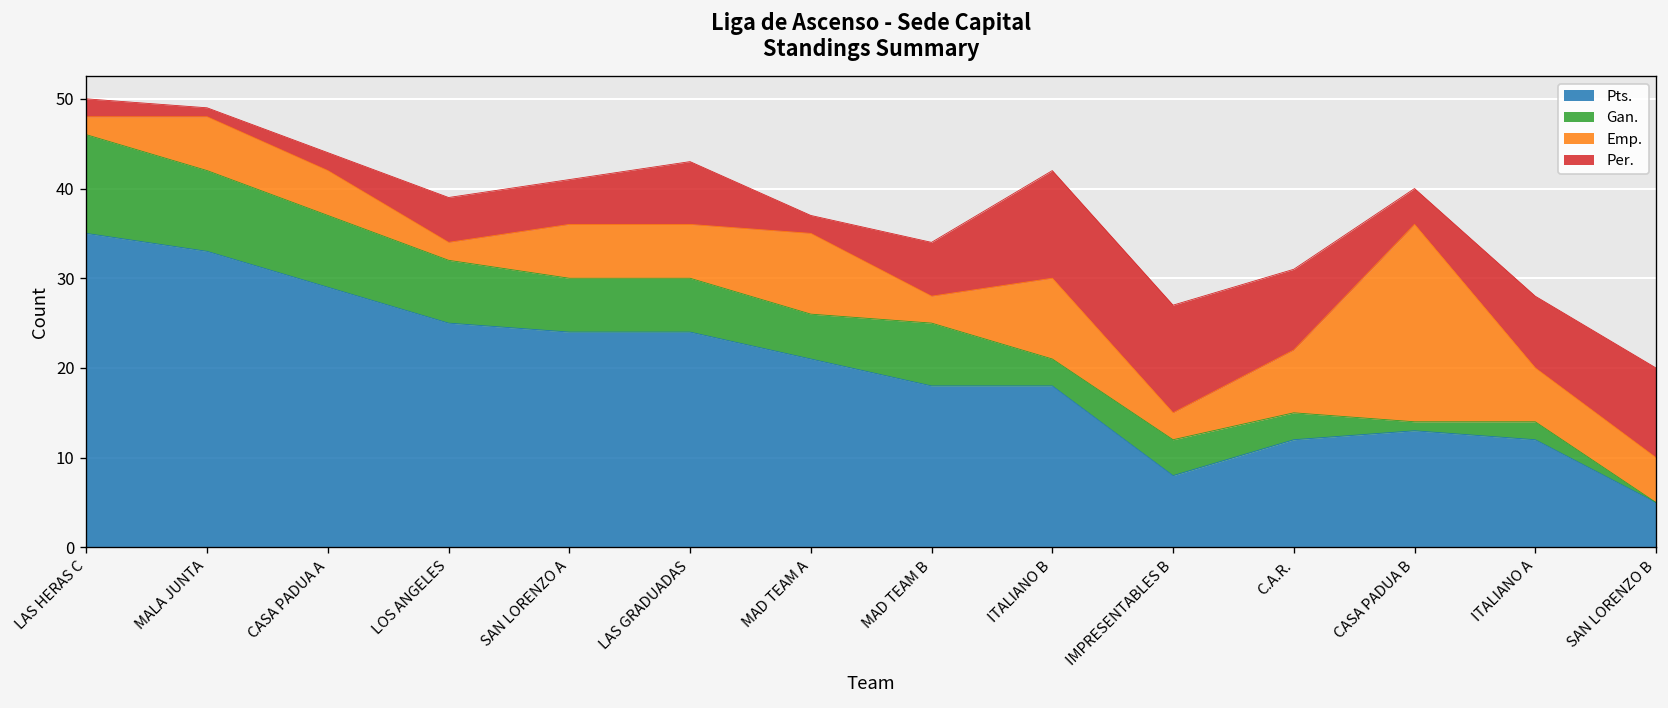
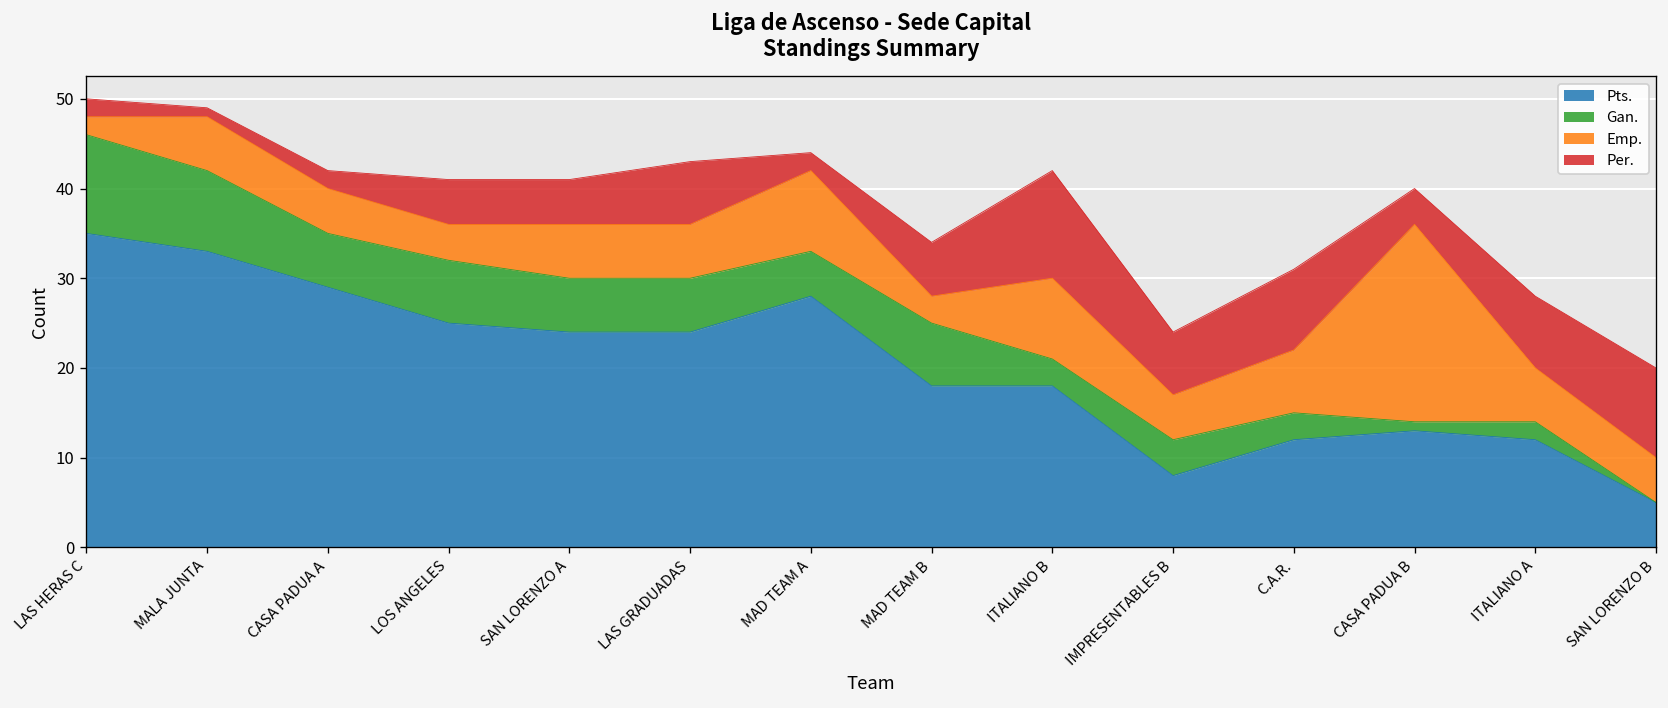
Gan., CASA PADUA A: 8 -> 6
Emp., LOS ANGELES: 2 -> 4
Pts., MAD TEAM A: 21 -> 28
Emp., IMPRESENTABLES B: 3 -> 5
Per., IMPRESENTABLES B: 12 -> 7
